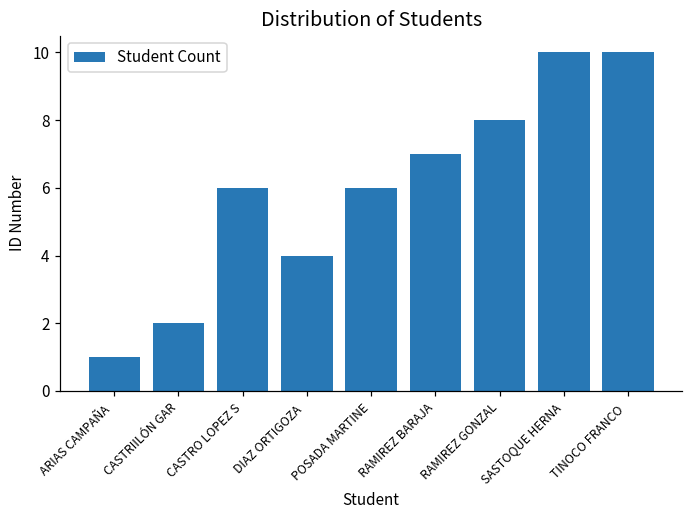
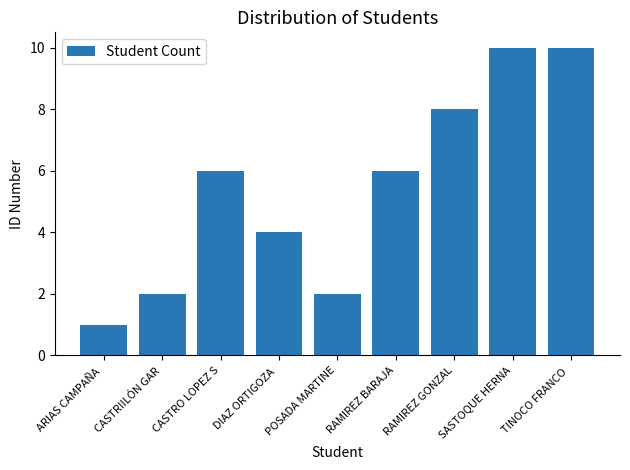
POSADA MARTINE: 6 -> 2
RAMIREZ BARAJA: 7 -> 6
